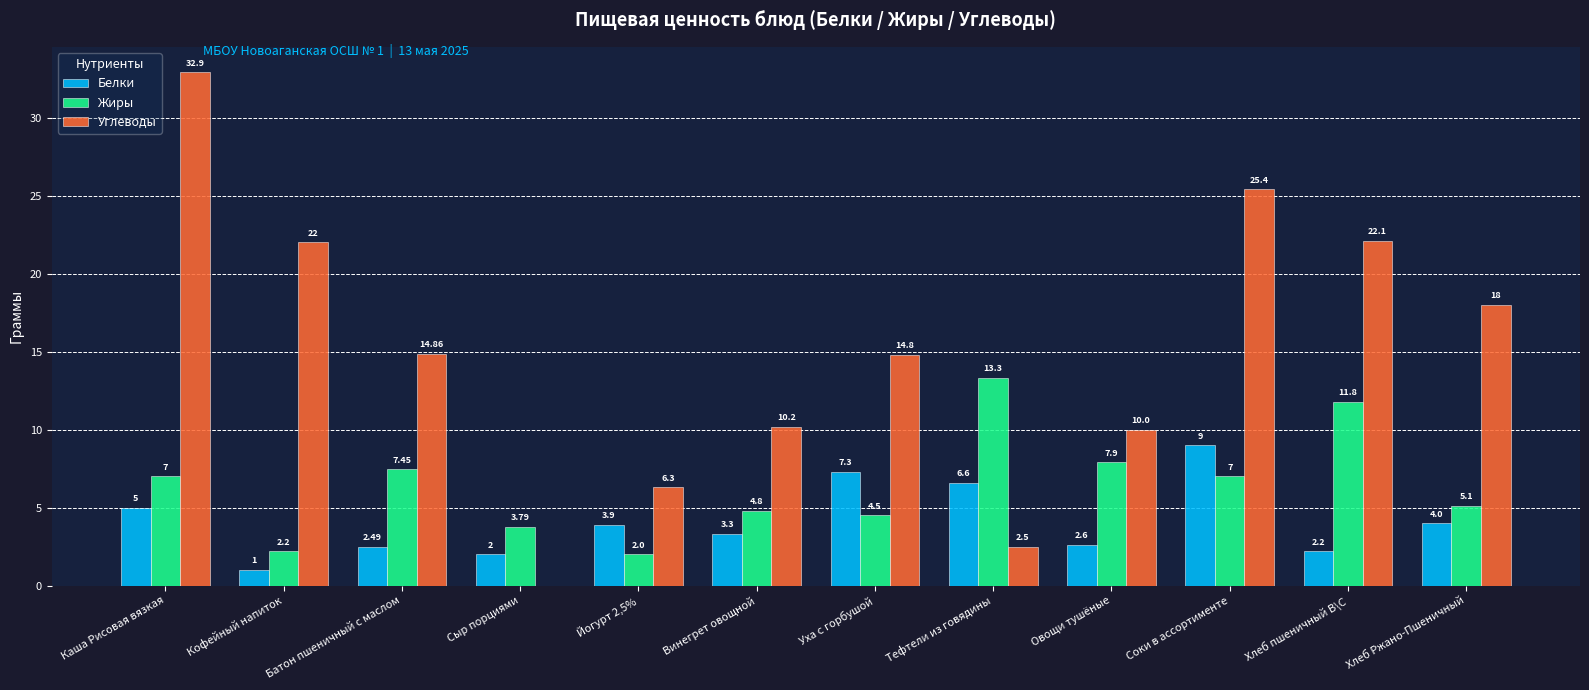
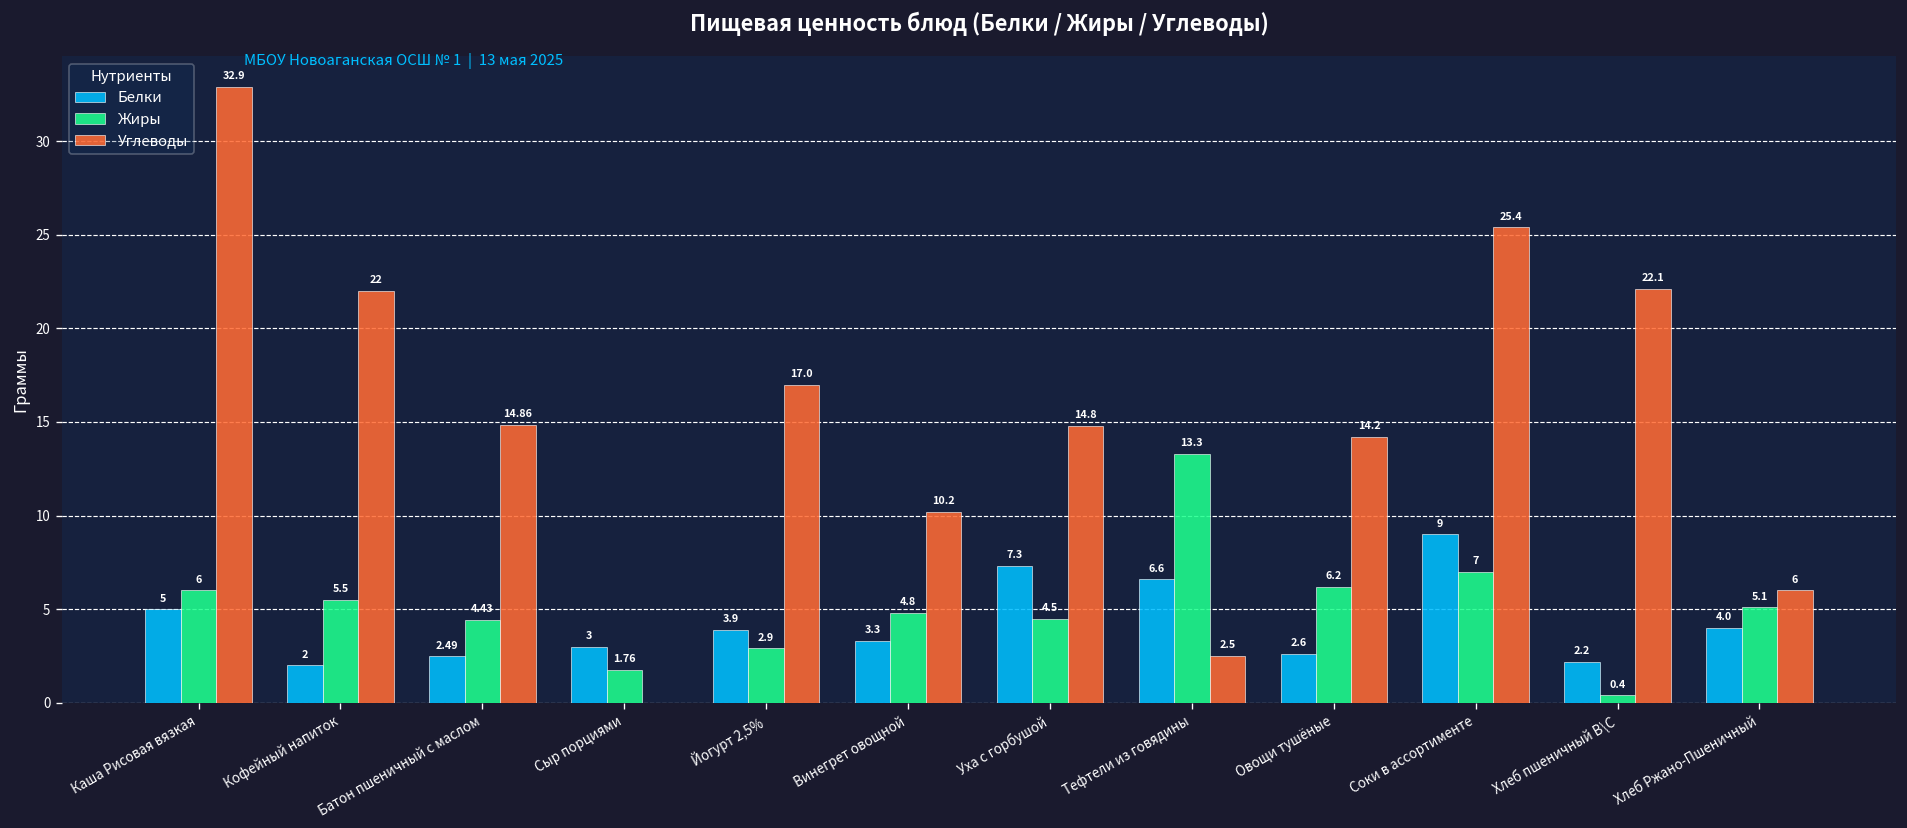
Жиры, Каша Рисовая вязкая: 7 -> 6
Белки, Кофейный напиток: 1 -> 2
Жиры, Кофейный напиток: 2.2 -> 5.5
Жиры, Батон пшеничный с маслом: 7.45 -> 4.43
Белки, Сыр порциями: 2 -> 3
Жиры, Сыр порциями: 3.79 -> 1.76
Жиры, Йогурт 2,5%: 2.0 -> 2.9
Углеводы, Йогурт 2,5%: 6.3 -> 17.0
Жиры, Овощи тушёные: 7.9 -> 6.2
Углеводы, Овощи тушёные: 10.0 -> 14.2
Жиры, Хлеб пшеничный В\С: 11.8 -> 0.4
Углеводы, Хлеб Ржано-Пшеничный: 18 -> 6
